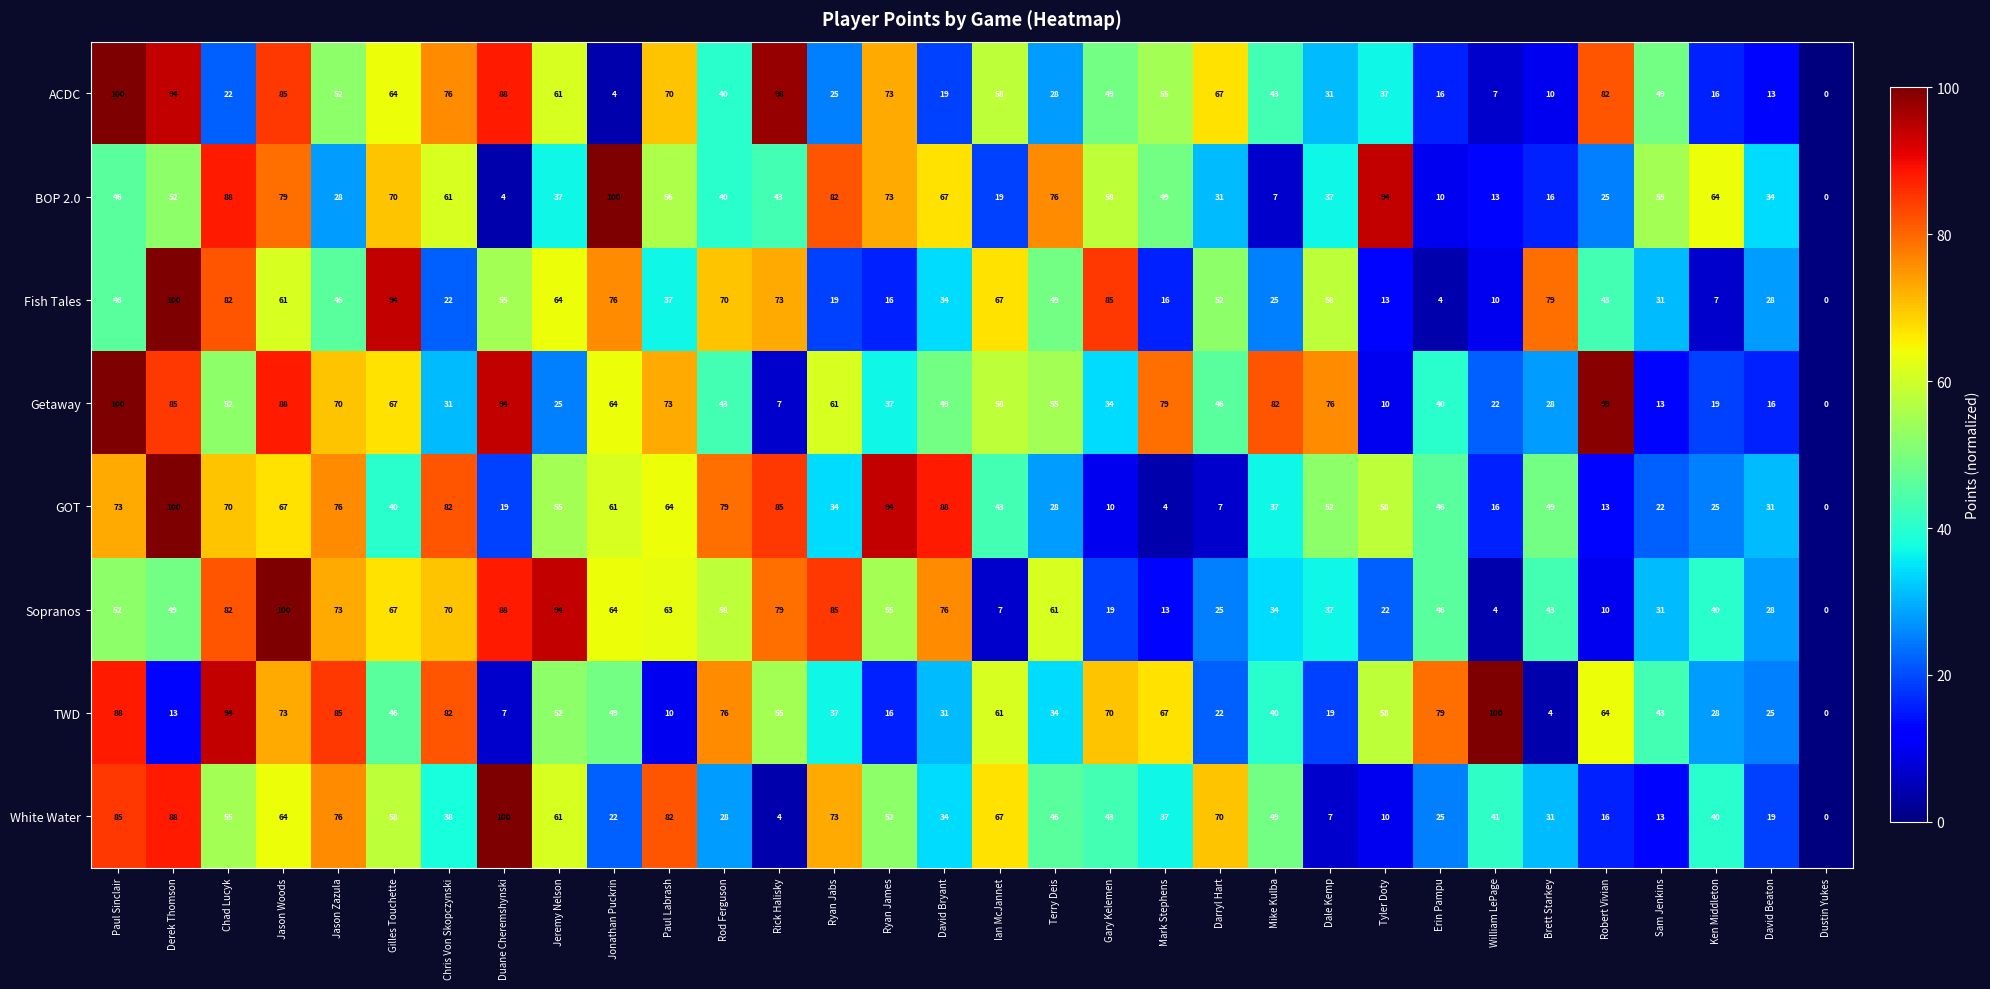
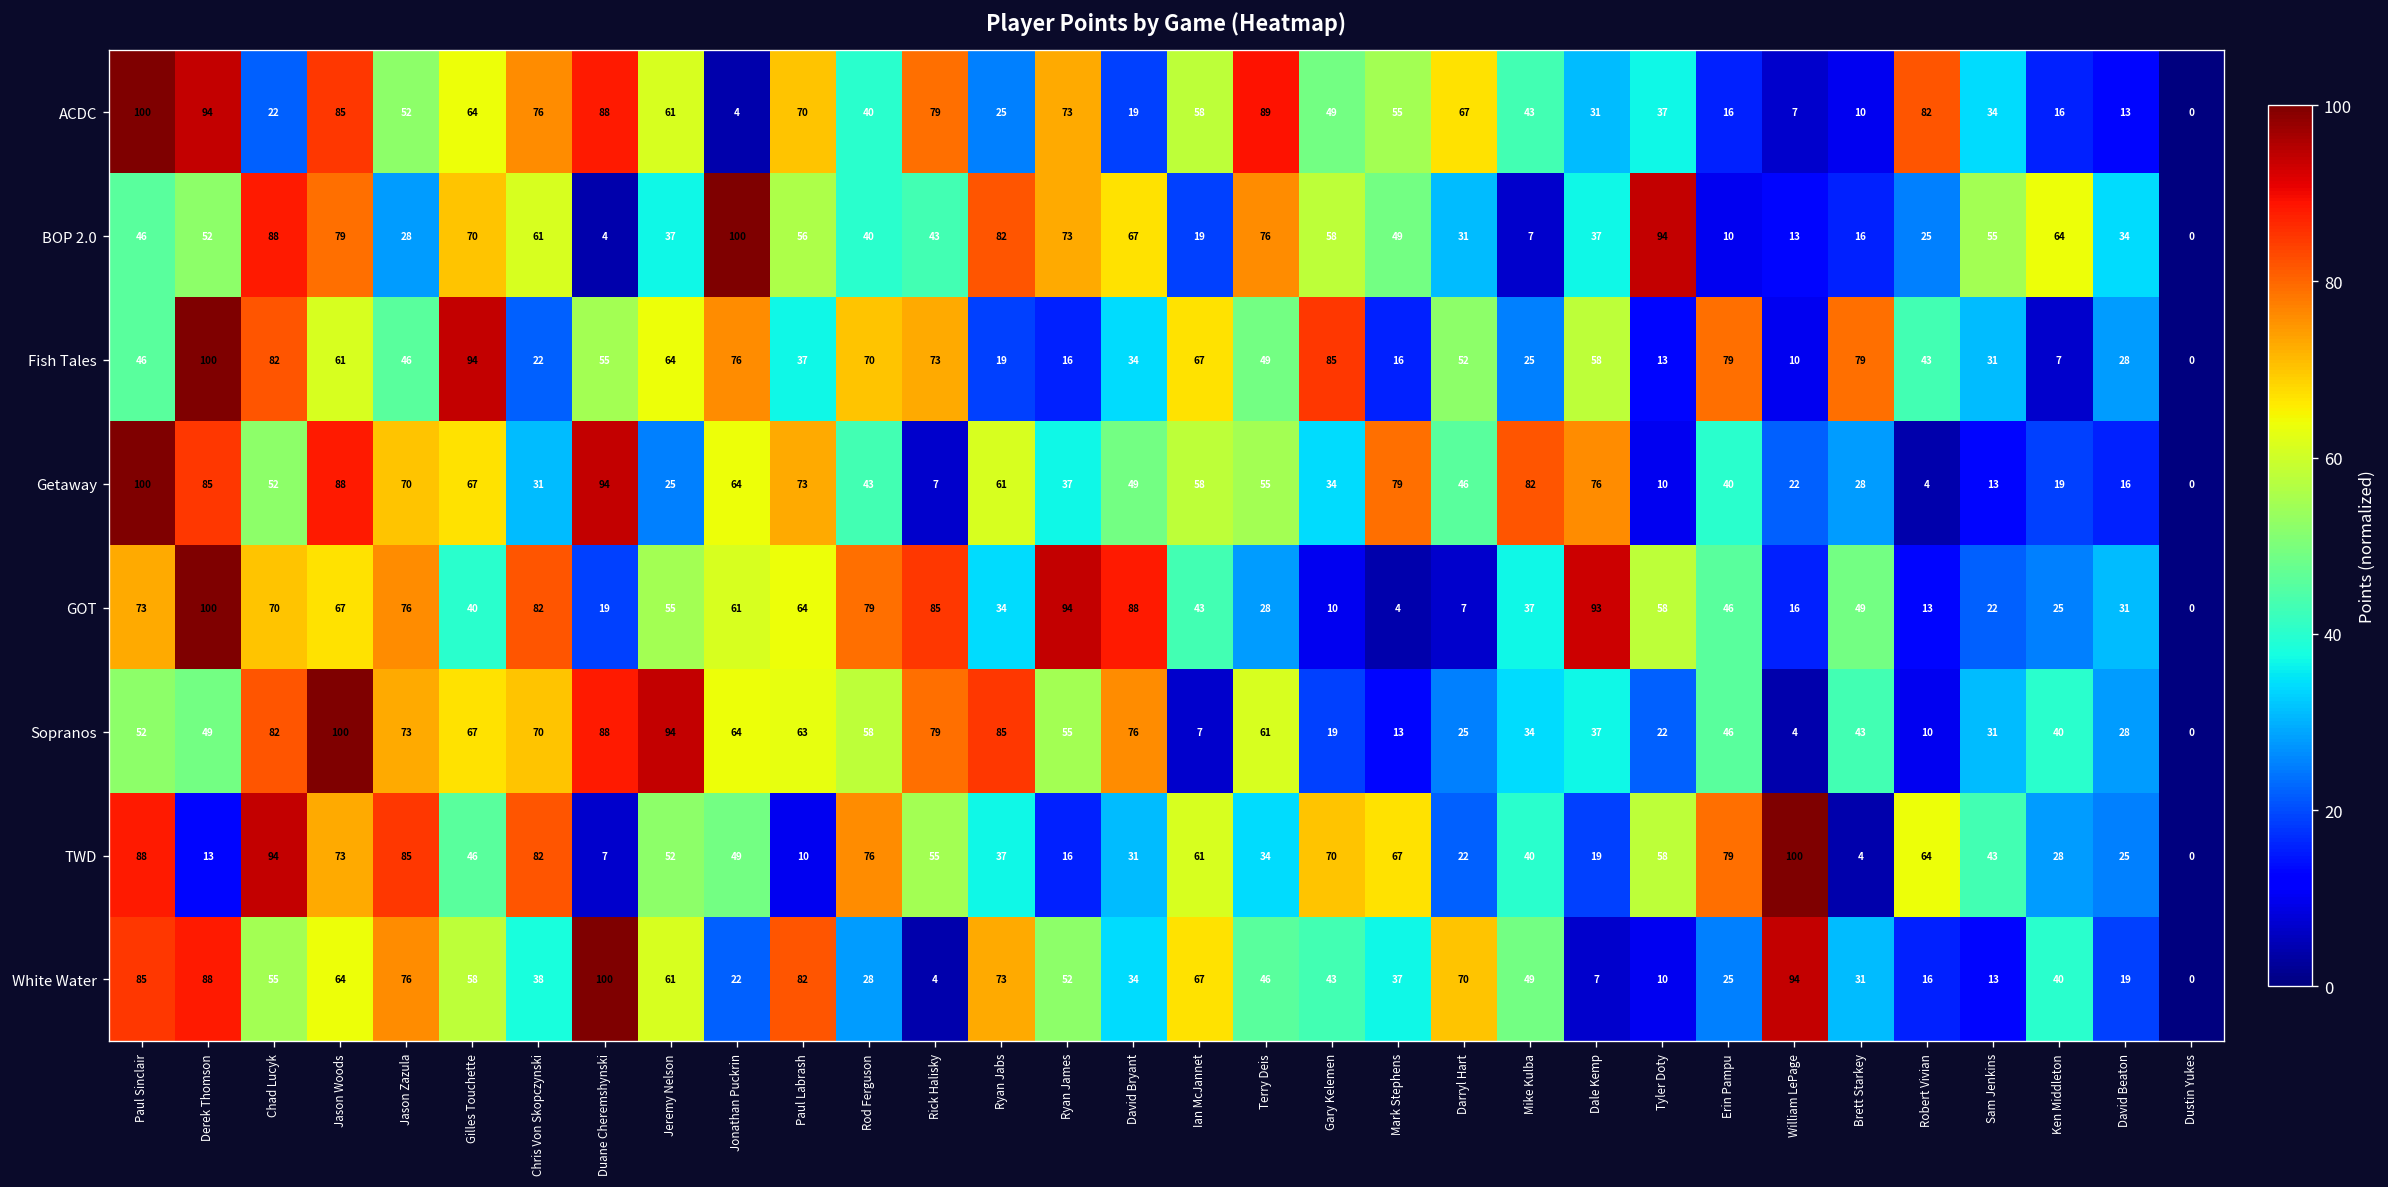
ACDC, Rick Halisky: 98 -> 79
ACDC, Terry Deis: 28 -> 89
ACDC, Sam Jenkins: 49 -> 34
Fish Tales, Erin Pampu: 4 -> 79
Getaway, Robert Vivian: 99 -> 4
GOT, Dale Kemp: 52 -> 93
White Water, William LePage: 41 -> 94
